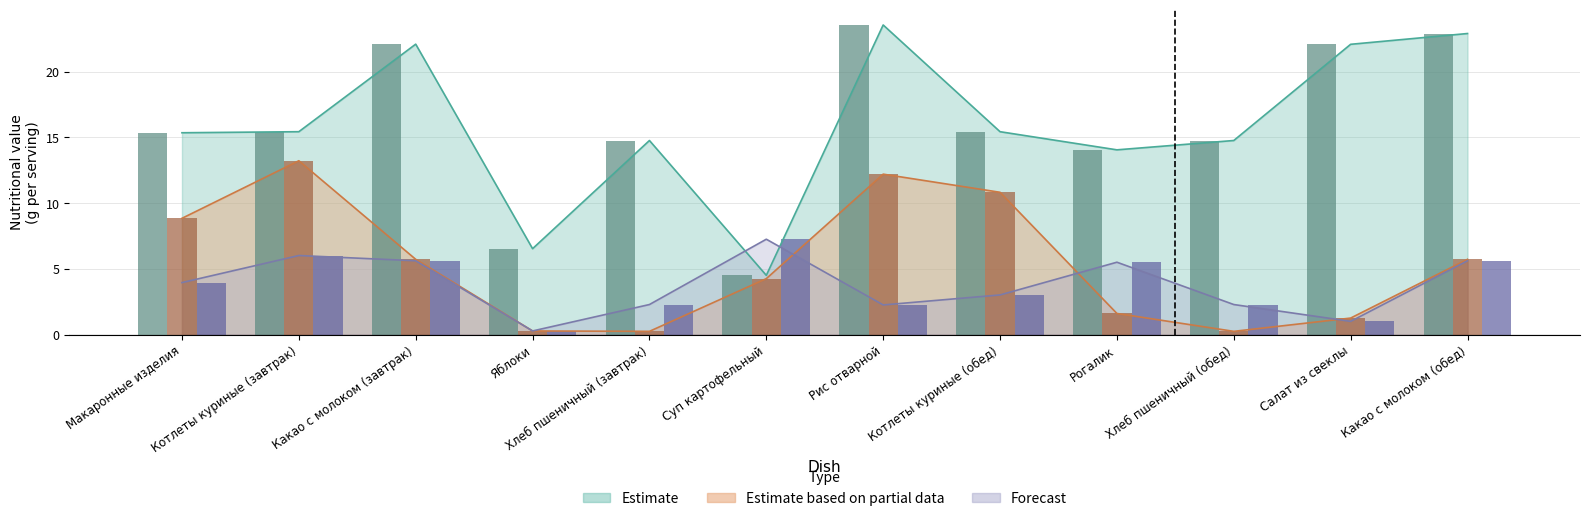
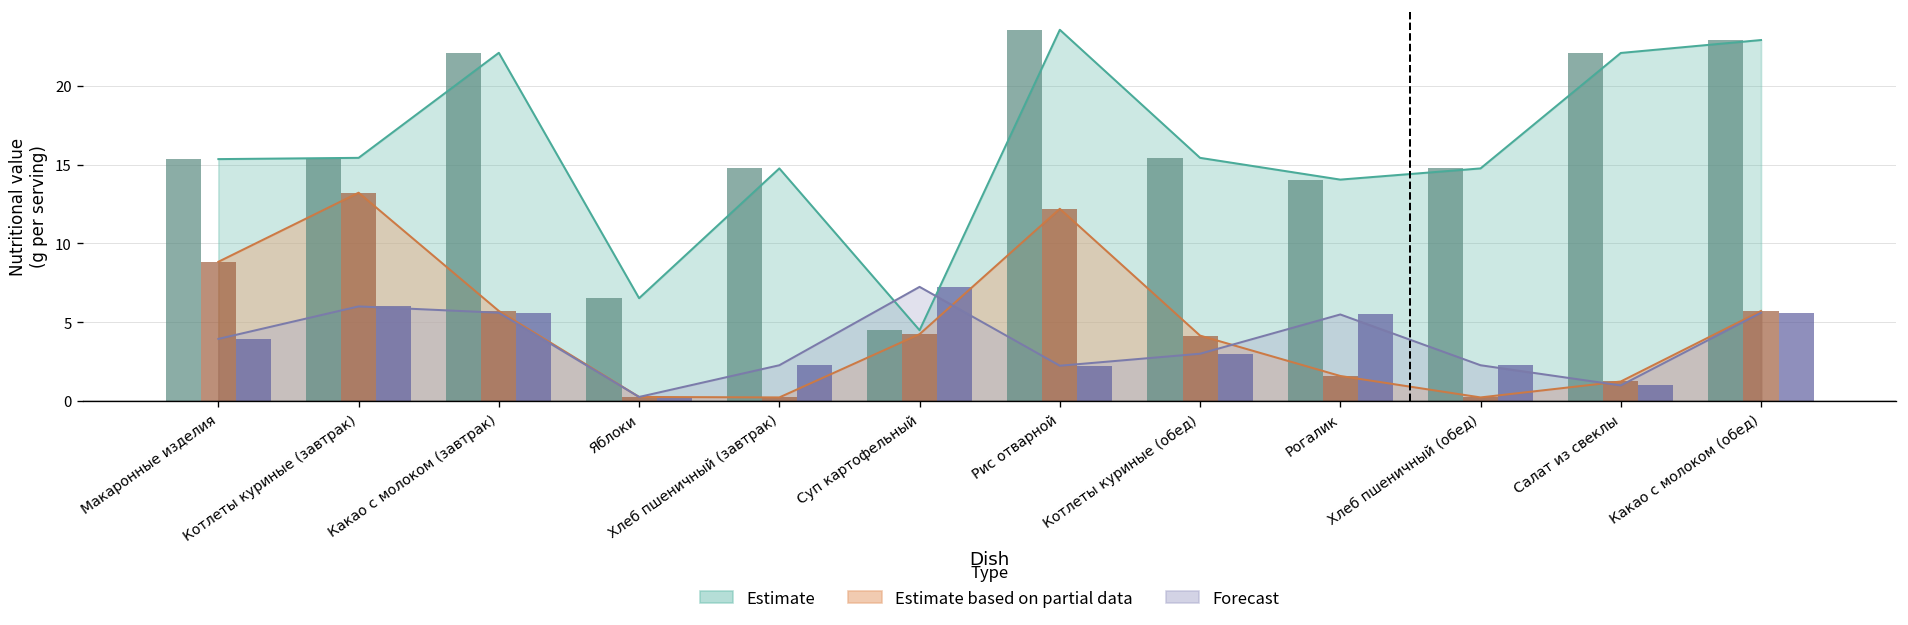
Estimate based on partial data, Котлеты куриные (обед): 10.8 -> 4.2
